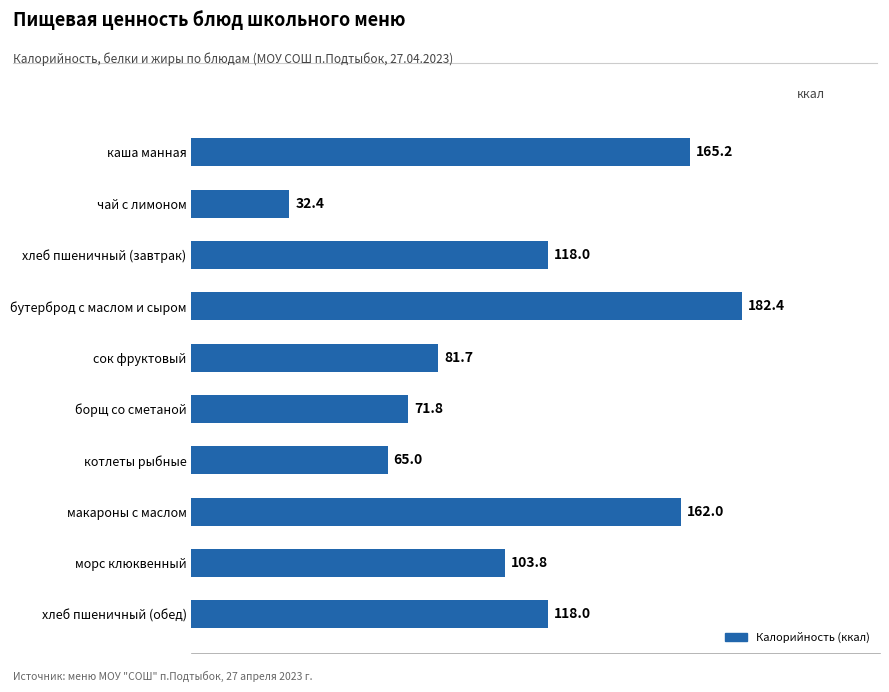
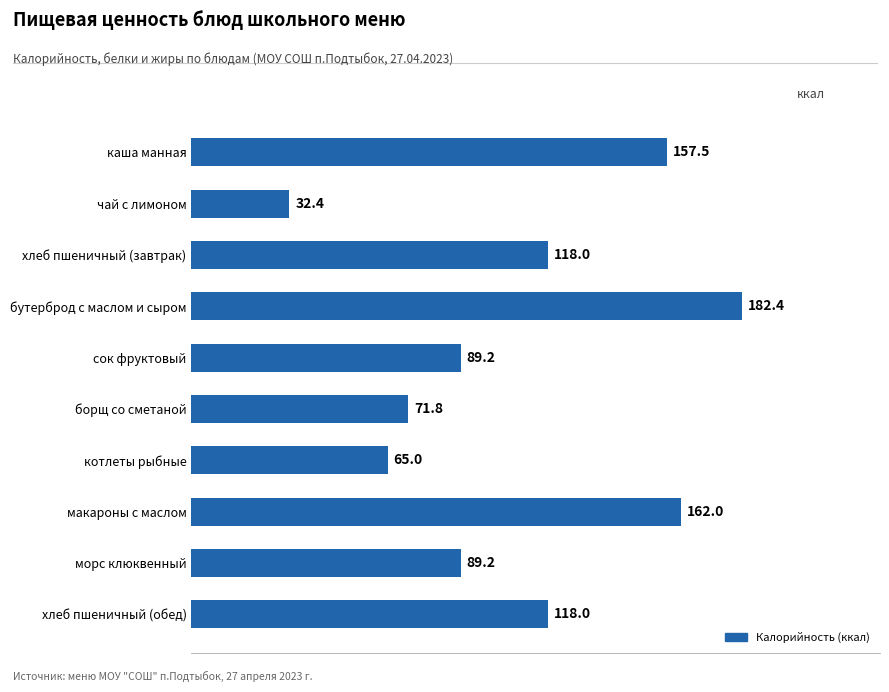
каша манная: 165.2 -> 157.5
сок фруктовый: 81.7 -> 89.2
морс клюквенный: 103.8 -> 89.2
